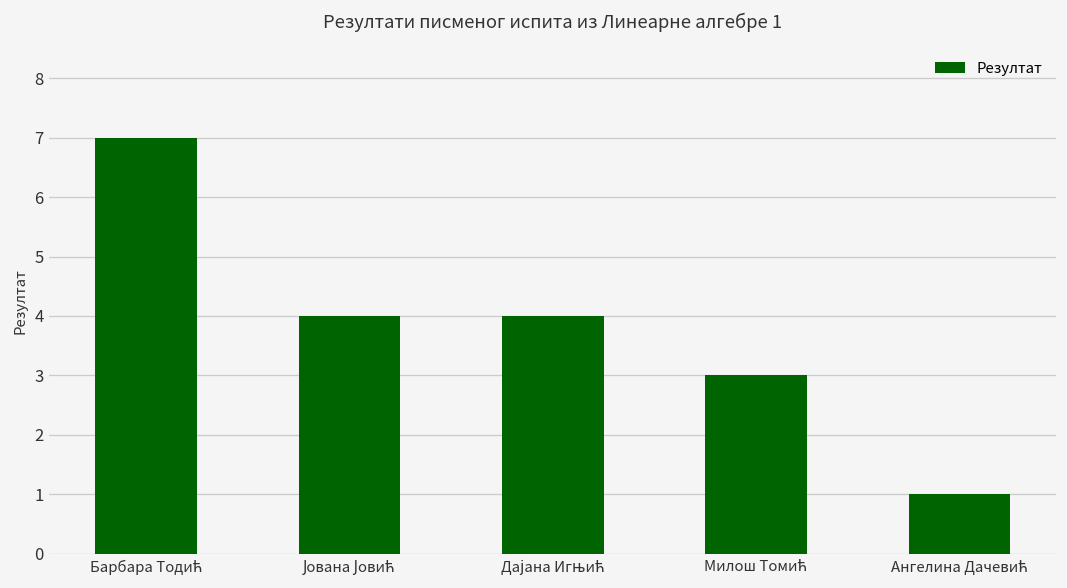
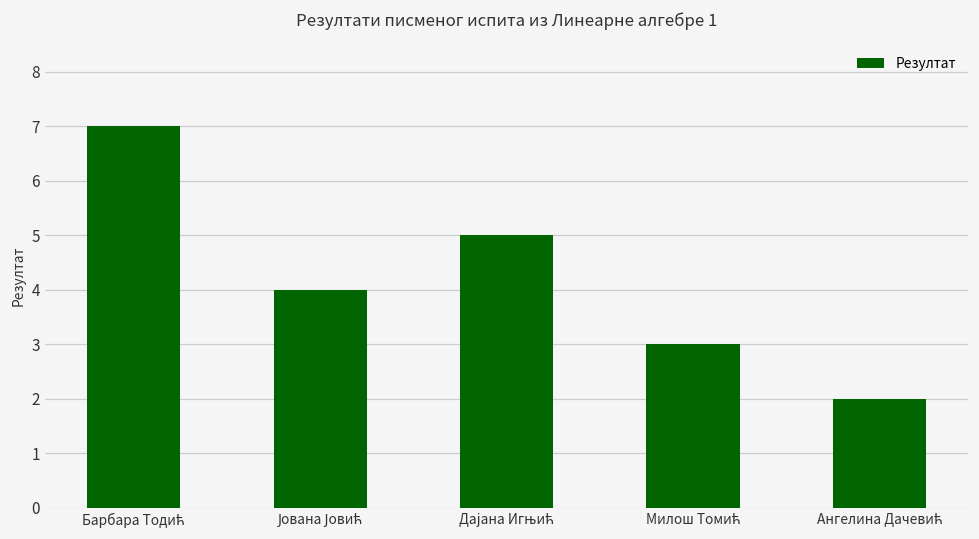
Дајана Игњић: 4 -> 5
Ангелина Дачевић: 1 -> 2
